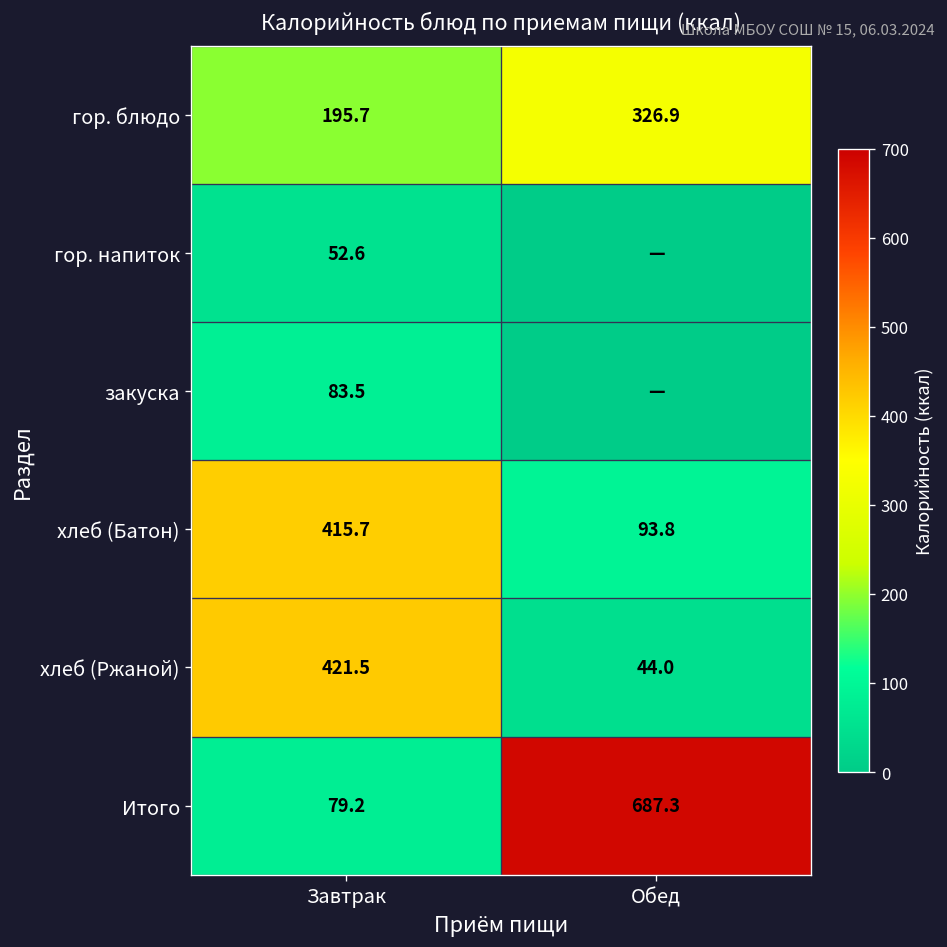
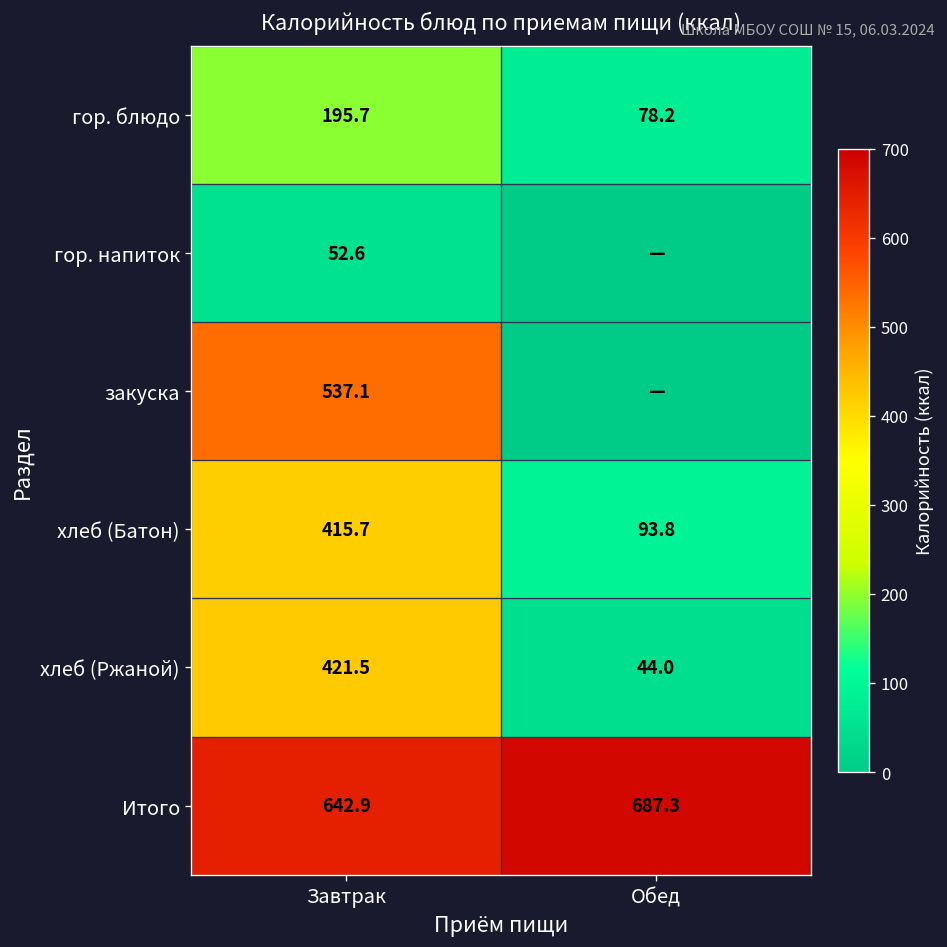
гор. блюдо, Обед: 326.9 -> 78.2
закуска, Завтрак: 83.5 -> 537.1
Итого, Завтрак: 79.2 -> 642.9
